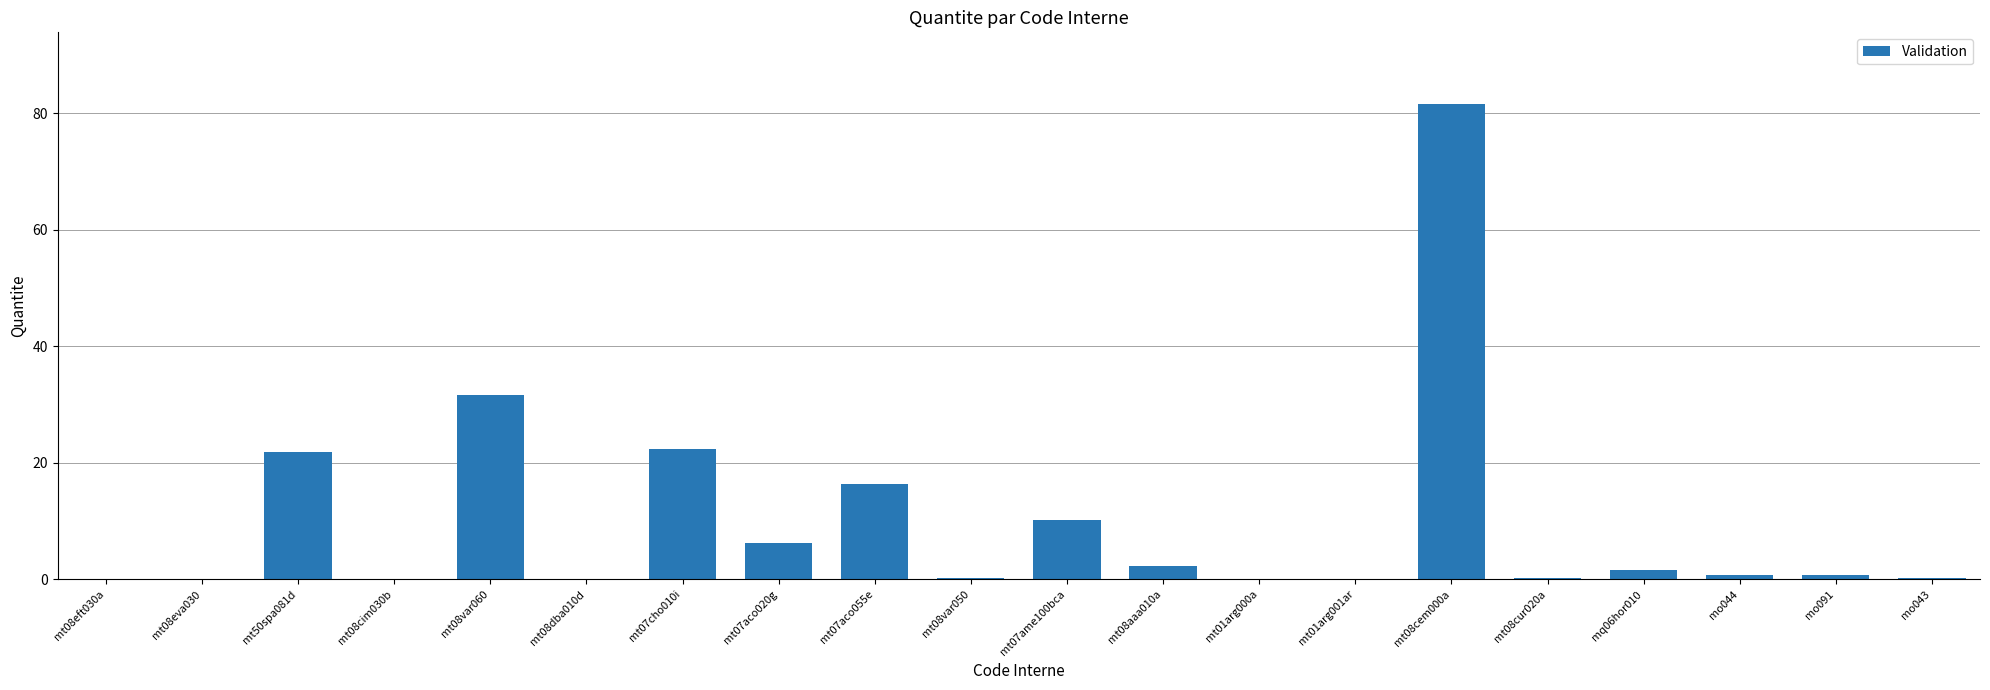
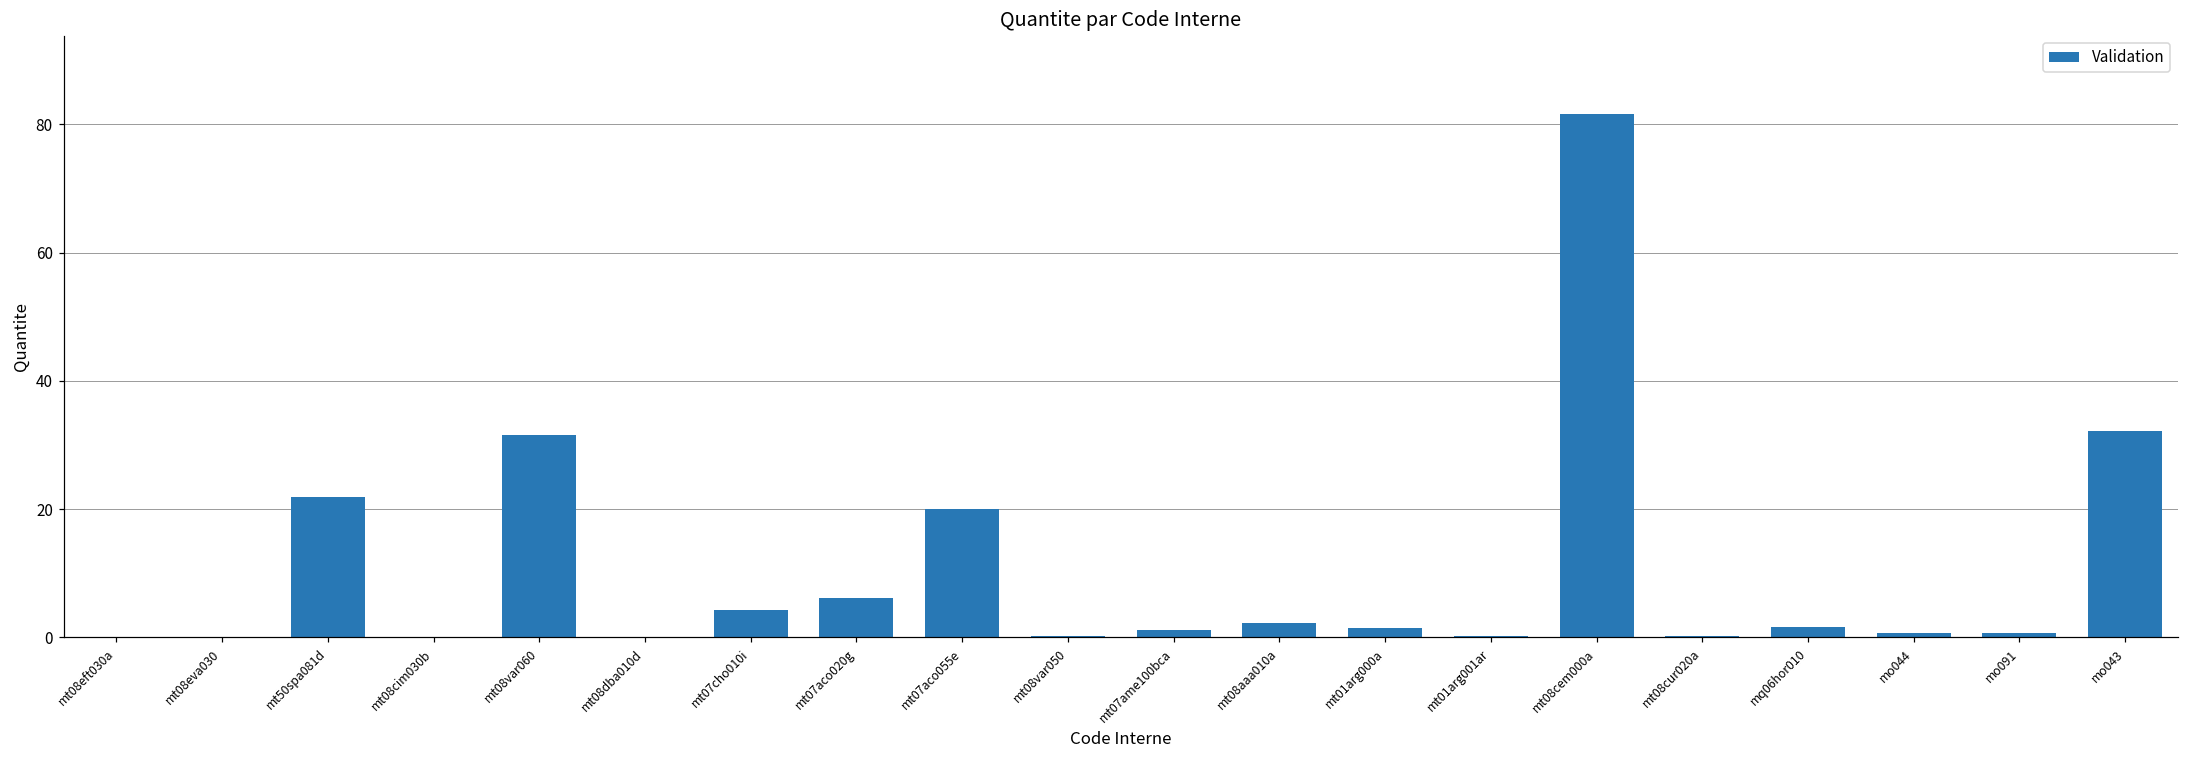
mt07cho010i: 22 -> 4
mt07aco055e: 16 -> 20
mt07ame100bca: 10 -> 1
mt01arg000a: 0 -> 2
mo043: 0 -> 32
